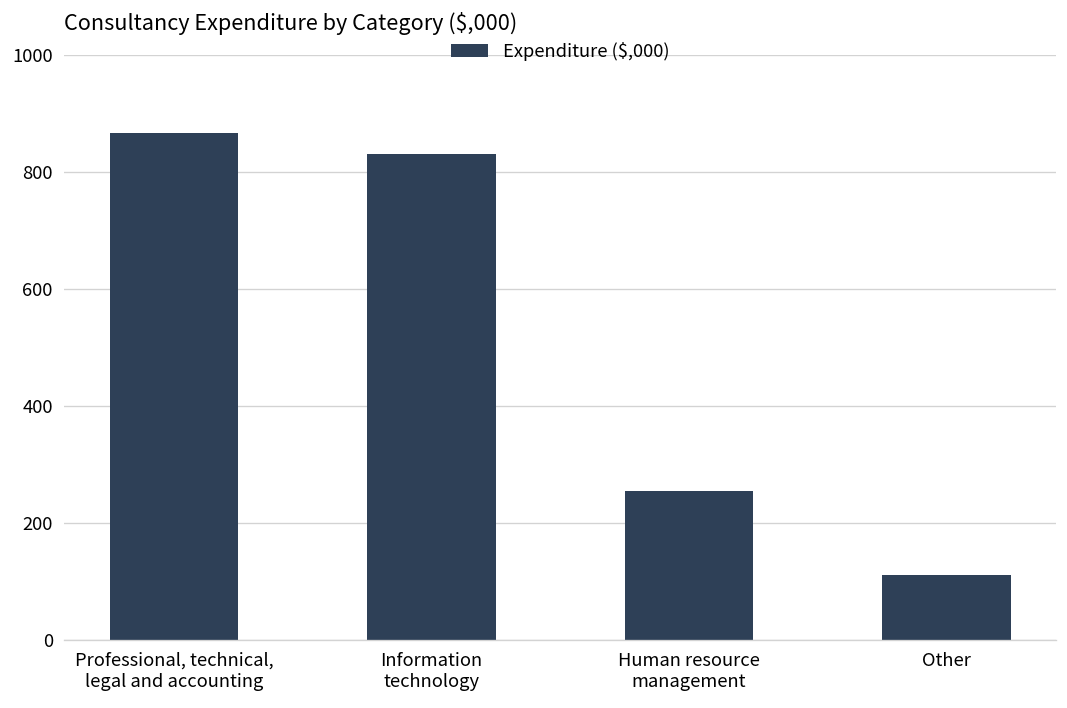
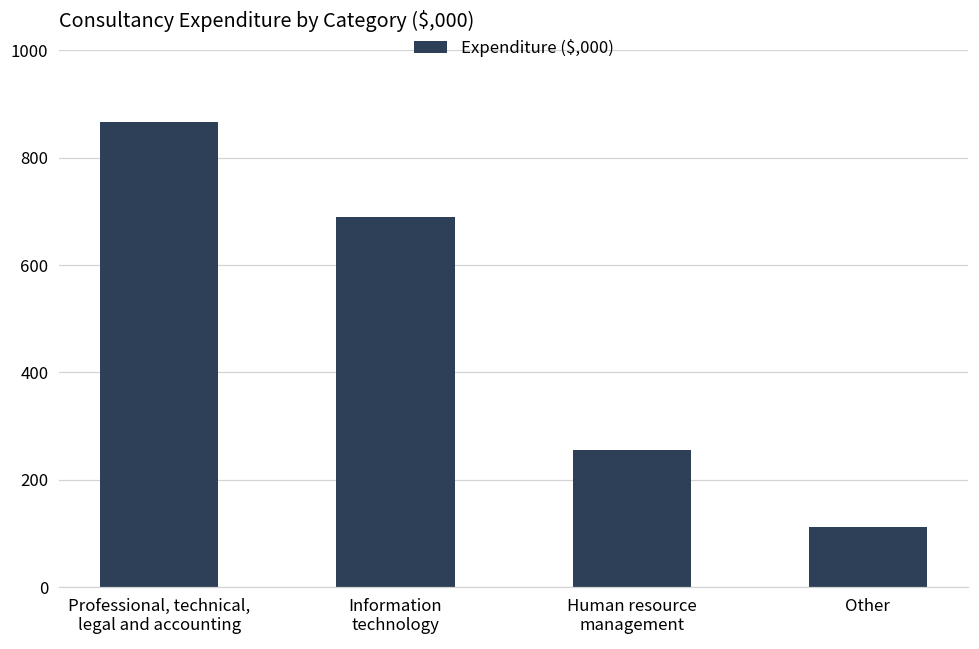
Information technology: 830 -> 690
